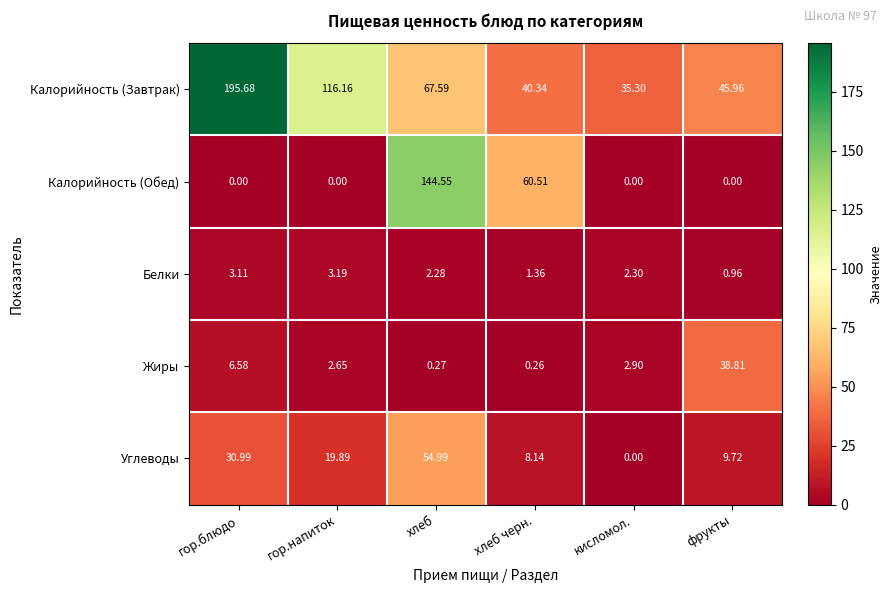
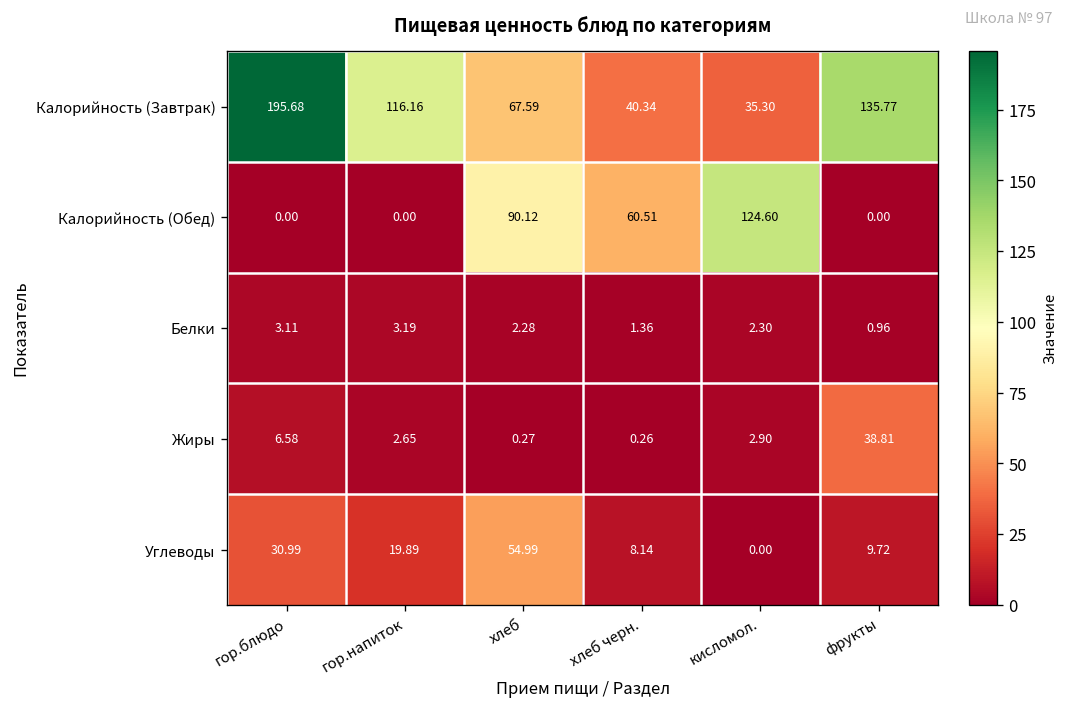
Калорийность (Завтрак), фрукты: 45.96 -> 135.77
Калорийность (Обед), хлеб: 144.55 -> 90.12
Калорийность (Обед), кисломол.: 0.00 -> 124.60
